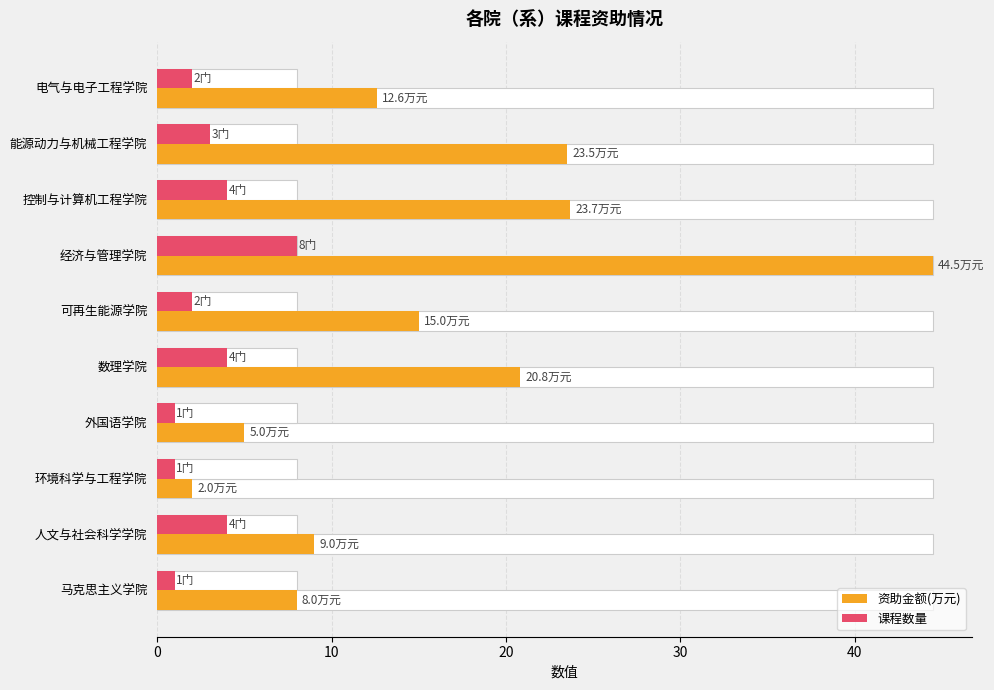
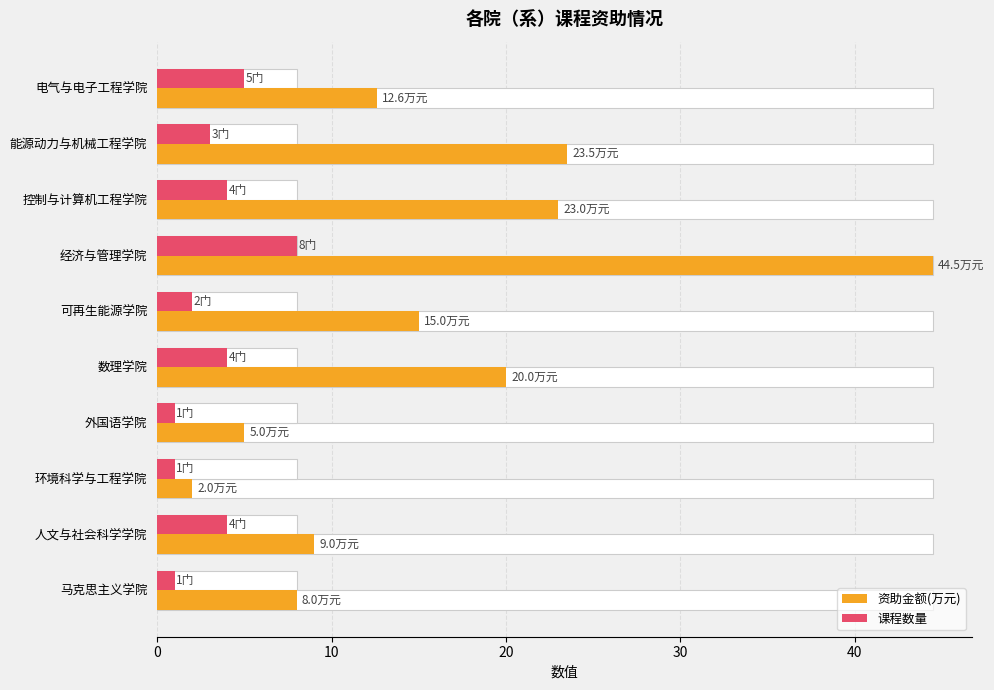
课程数量, 电气与电子工程学院: 2门 -> 5门
资助金额(万元), 控制与计算机工程学院: 23.7 -> 23.0
资助金额(万元), 数理学院: 20.8 -> 20.0
